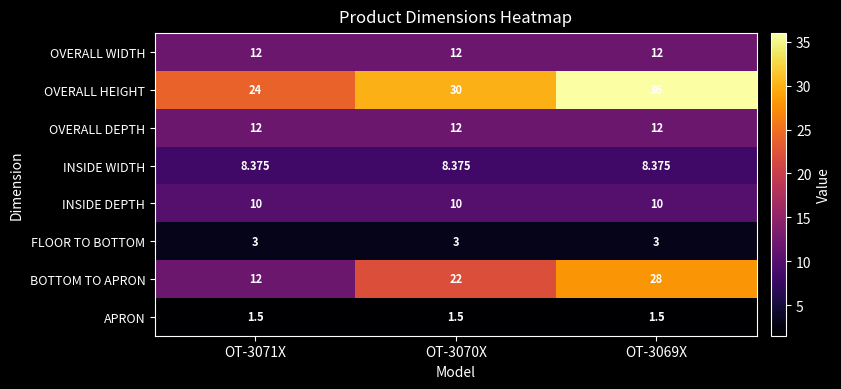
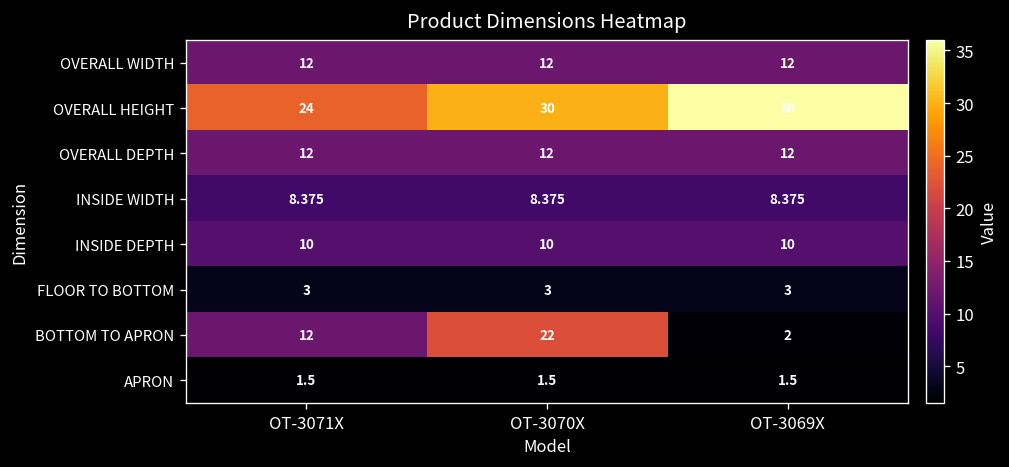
BOTTOM TO APRON, OT-3069X: 28 -> 2
